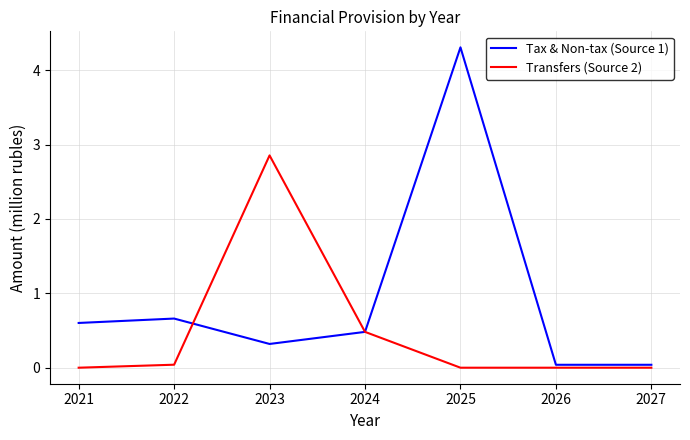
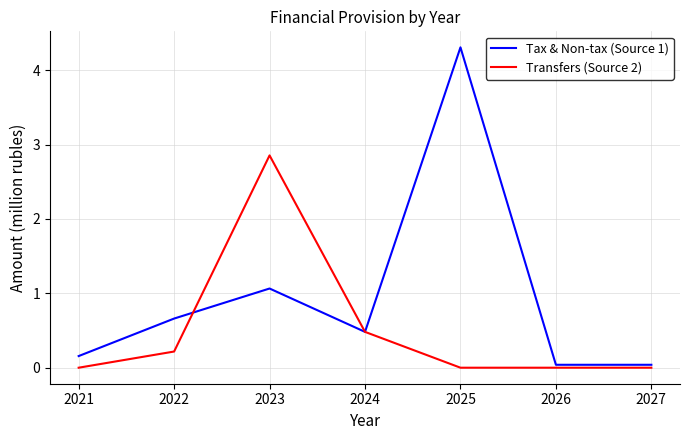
Tax & Non-tax (Source 1), 2021: 0.6 -> 0.2
Transfers (Source 2), 2022: 0.0 -> 0.2
Tax & Non-tax (Source 1), 2023: 0.3 -> 1.1
